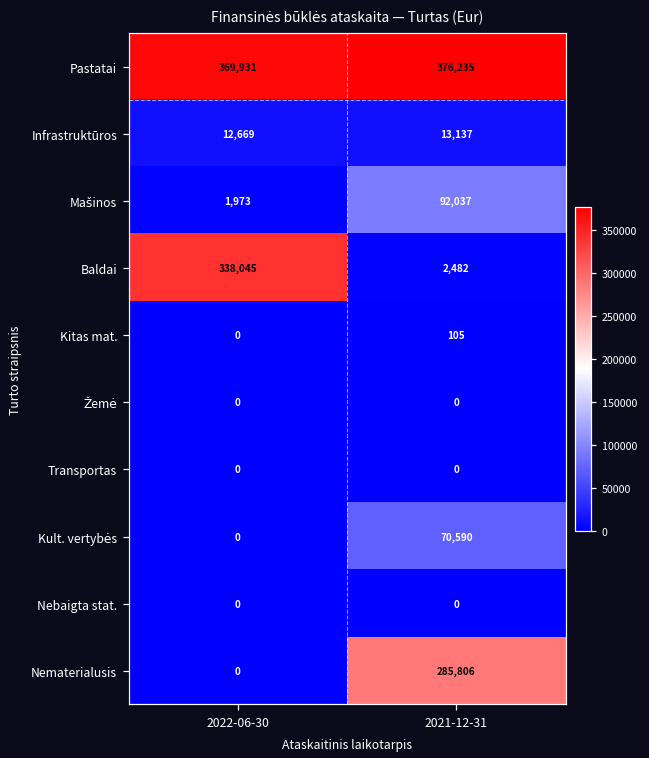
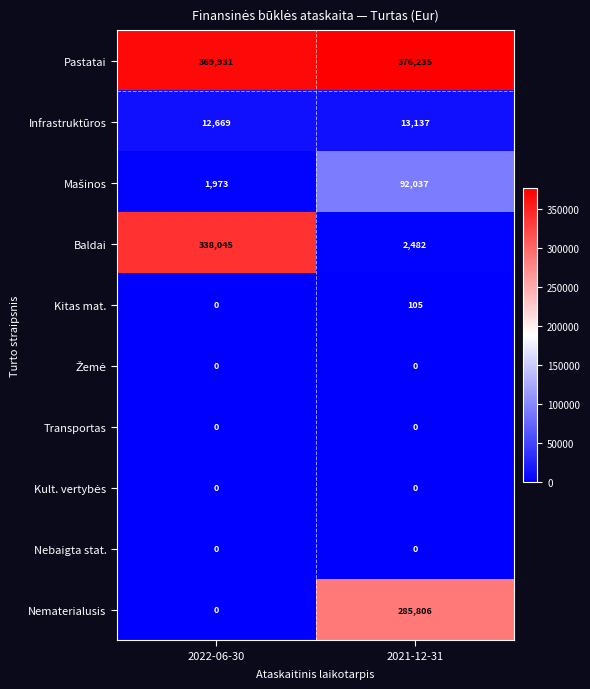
Kult. vertybės, 2021-12-31: 70,590 -> 0
